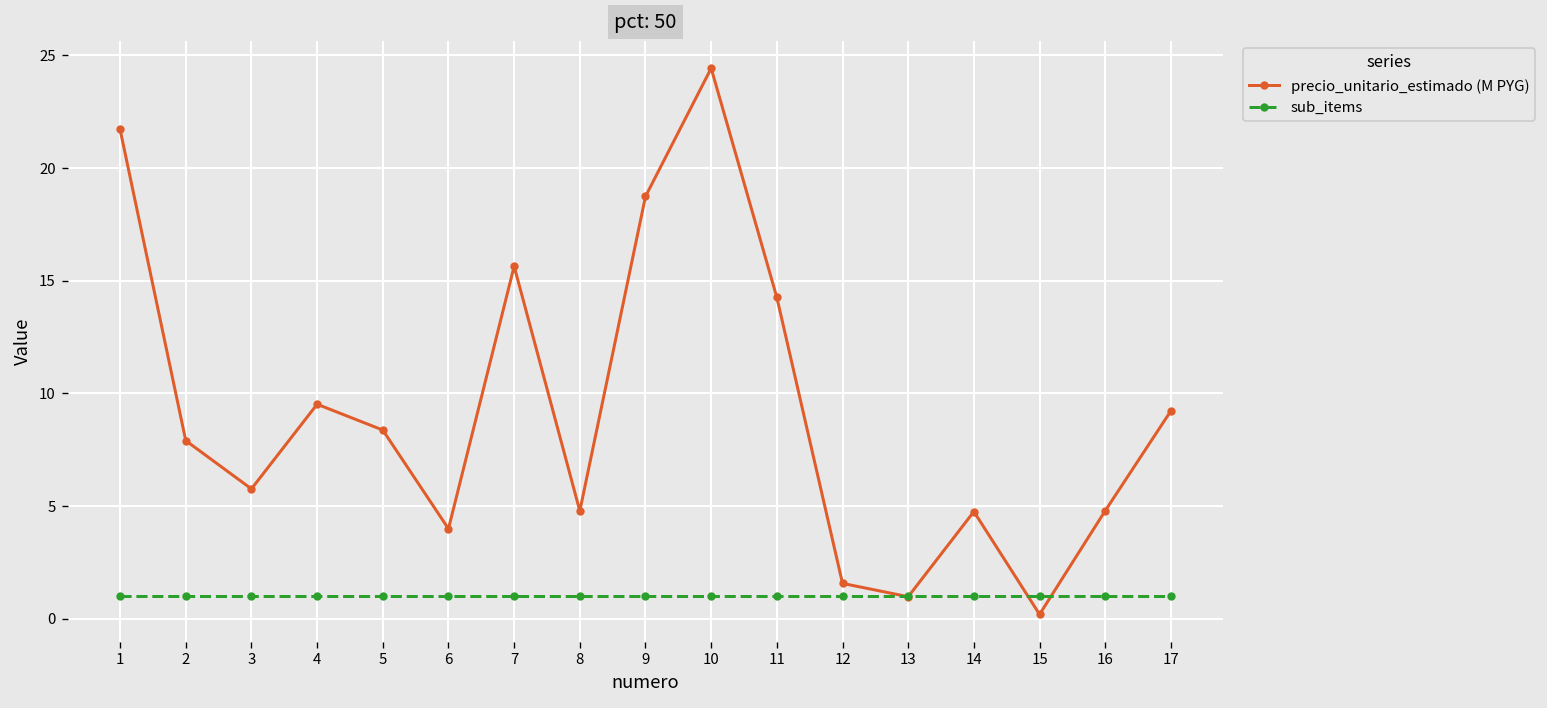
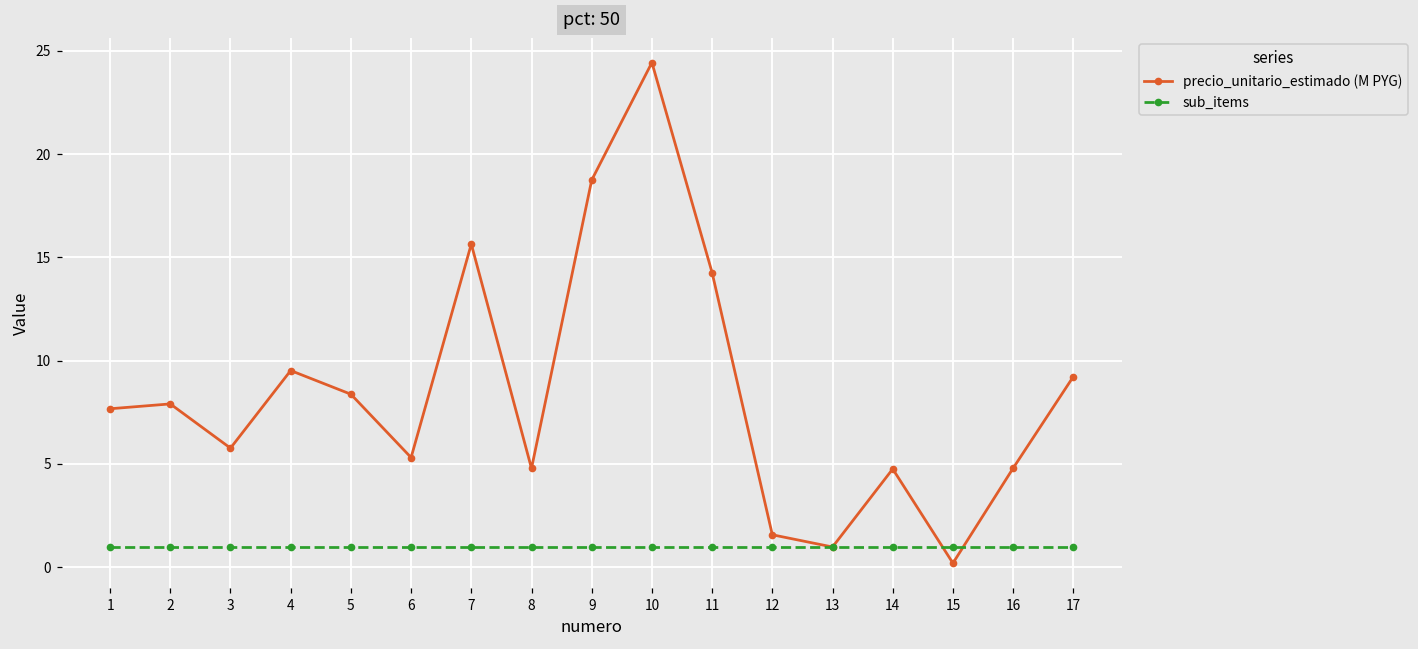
precio_unitario_estimado (M PYG), 1: 21.7 -> 7.7
precio_unitario_estimado (M PYG), 6: 4.0 -> 5.3
